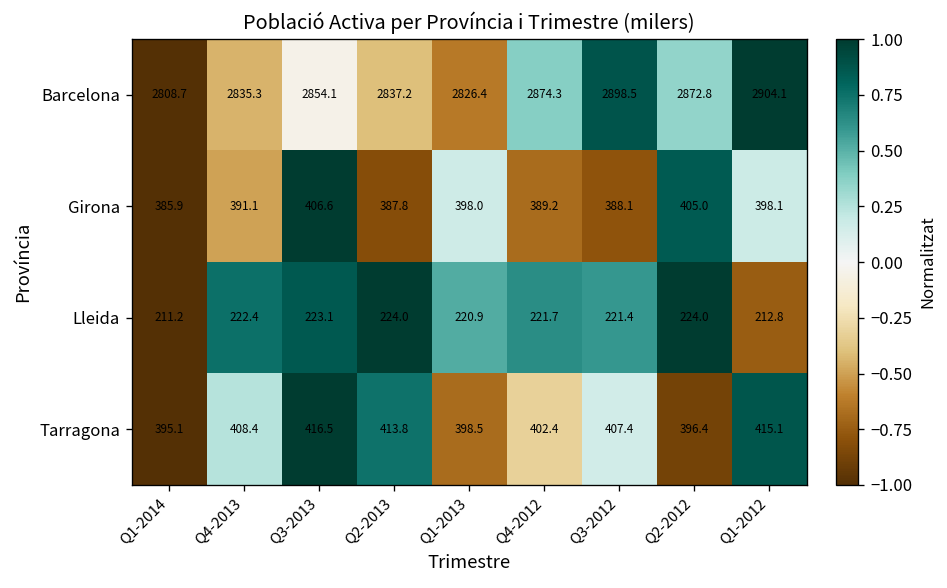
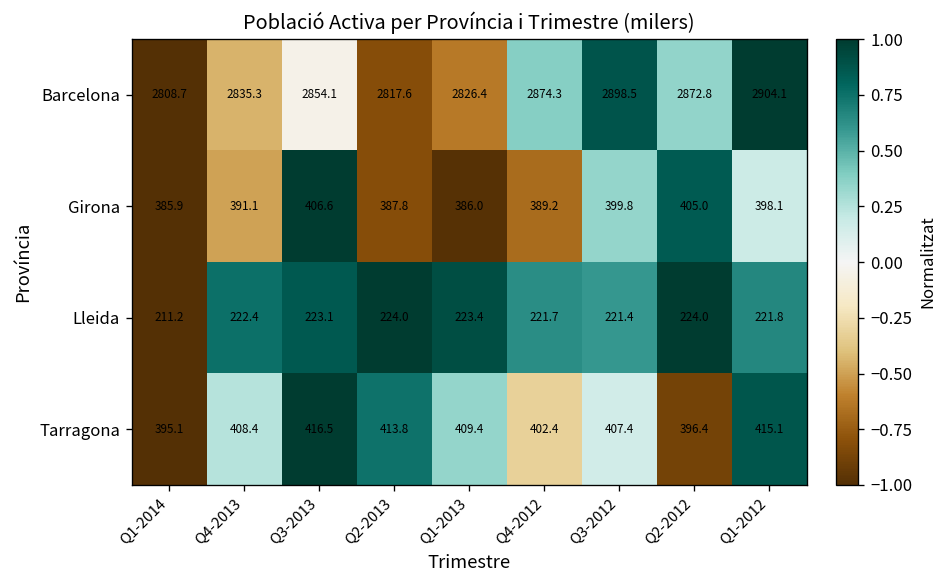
Barcelona, Q2-2013: 2837.2 -> 2817.6
Girona, Q1-2013: 398.0 -> 386.0
Girona, Q3-2012: 388.1 -> 399.8
Lleida, Q1-2013: 220.9 -> 223.4
Lleida, Q1-2012: 212.8 -> 221.8
Tarragona, Q1-2013: 398.5 -> 409.4
